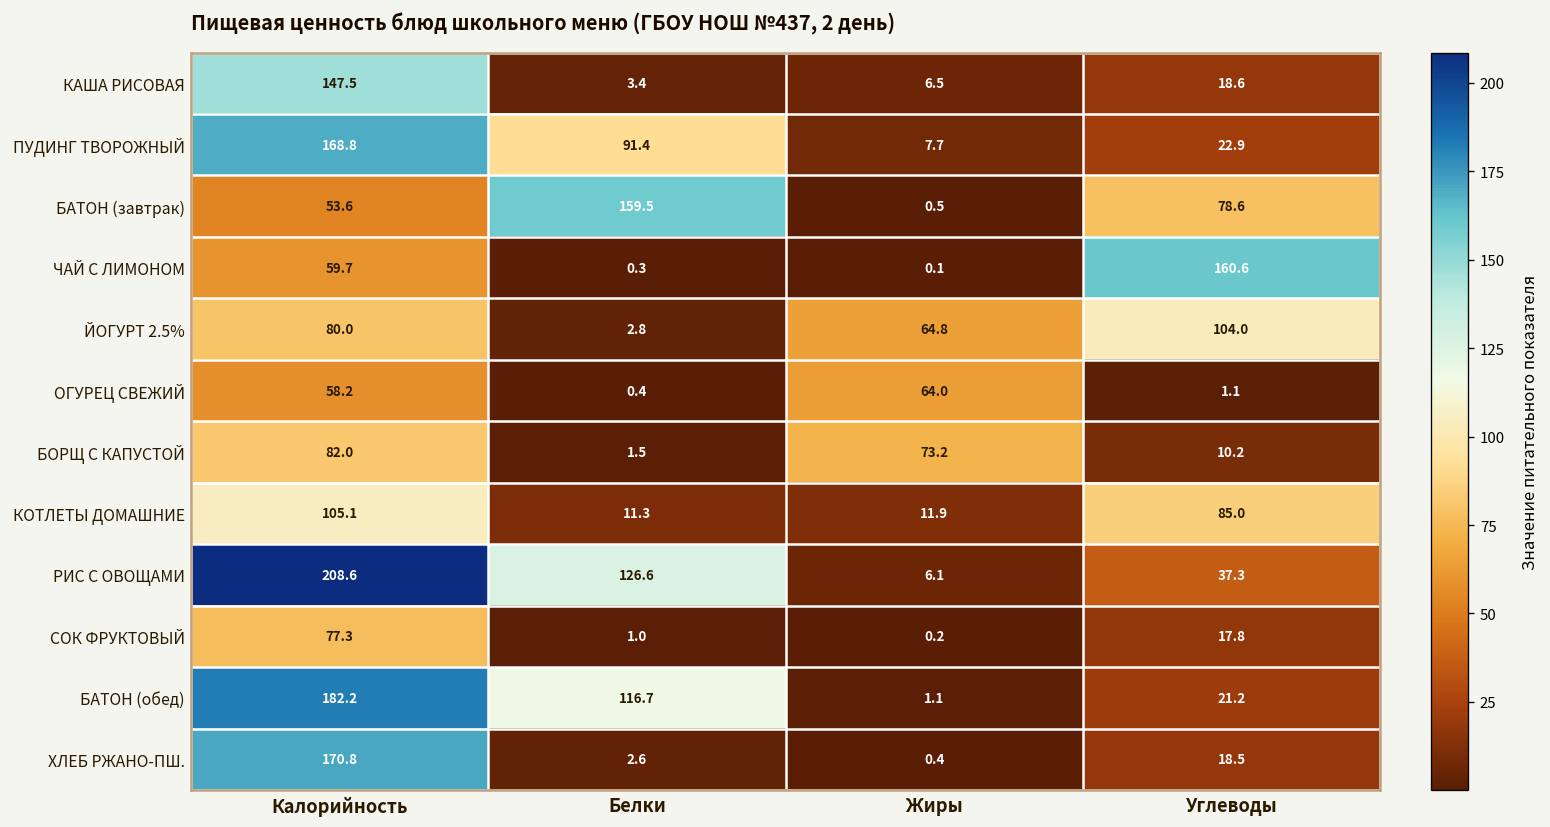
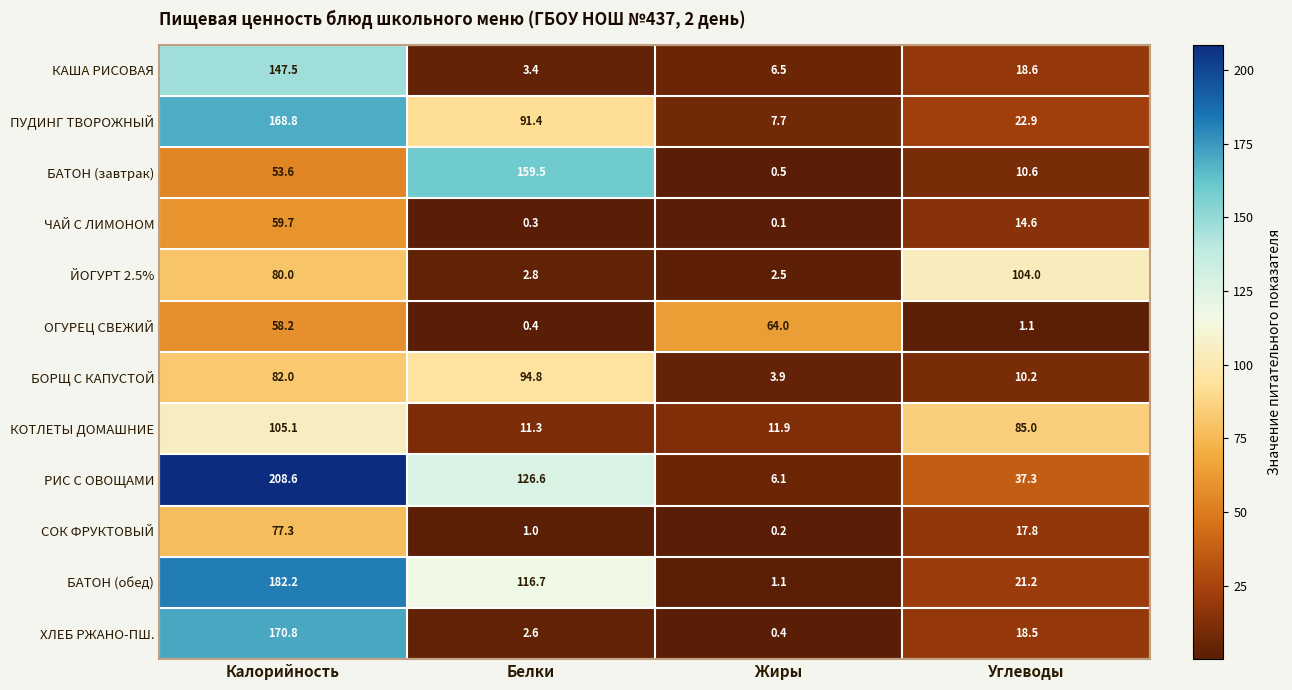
БАТОН (завтрак), Углеводы: 78.6 -> 10.6
ЧАЙ С ЛИМОНОМ, Углеводы: 160.6 -> 14.6
ЙОГУРТ 2.5%, Жиры: 64.8 -> 2.5
БОРЩ С КАПУСТОЙ, Белки: 1.5 -> 94.8
БОРЩ С КАПУСТОЙ, Жиры: 73.2 -> 3.9
